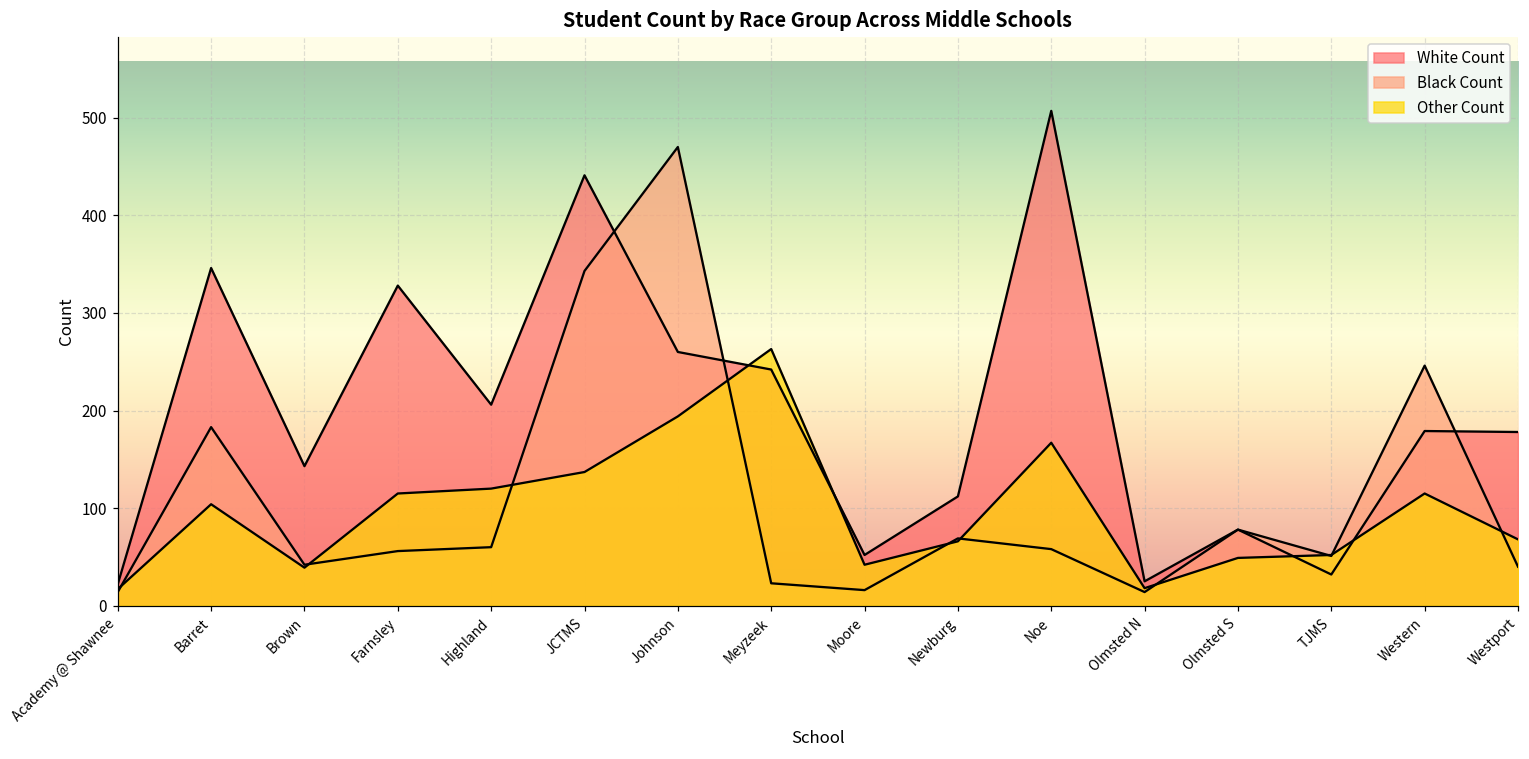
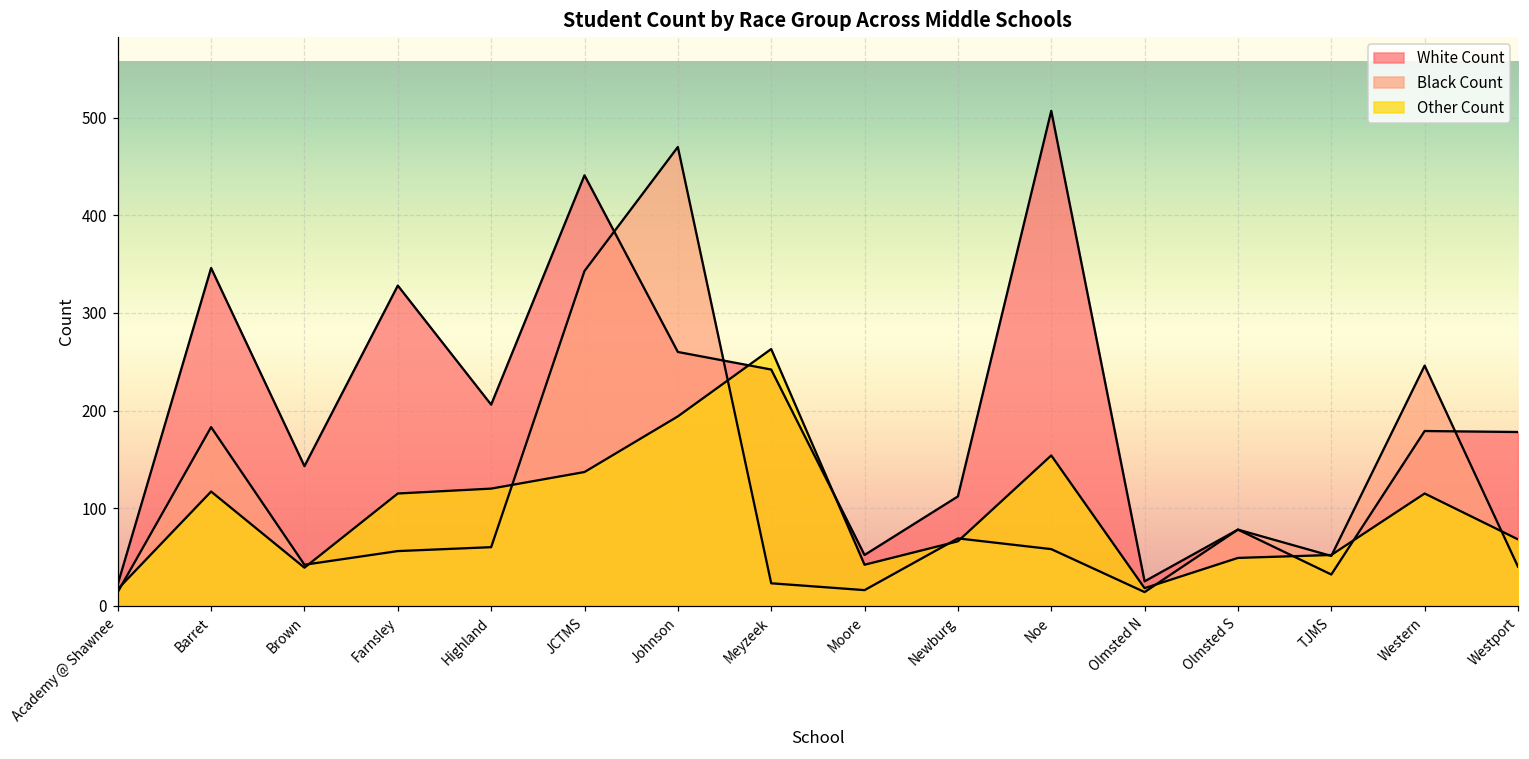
Other Count, Barret: 100 -> 120
Other Count, Noe: 170 -> 150
